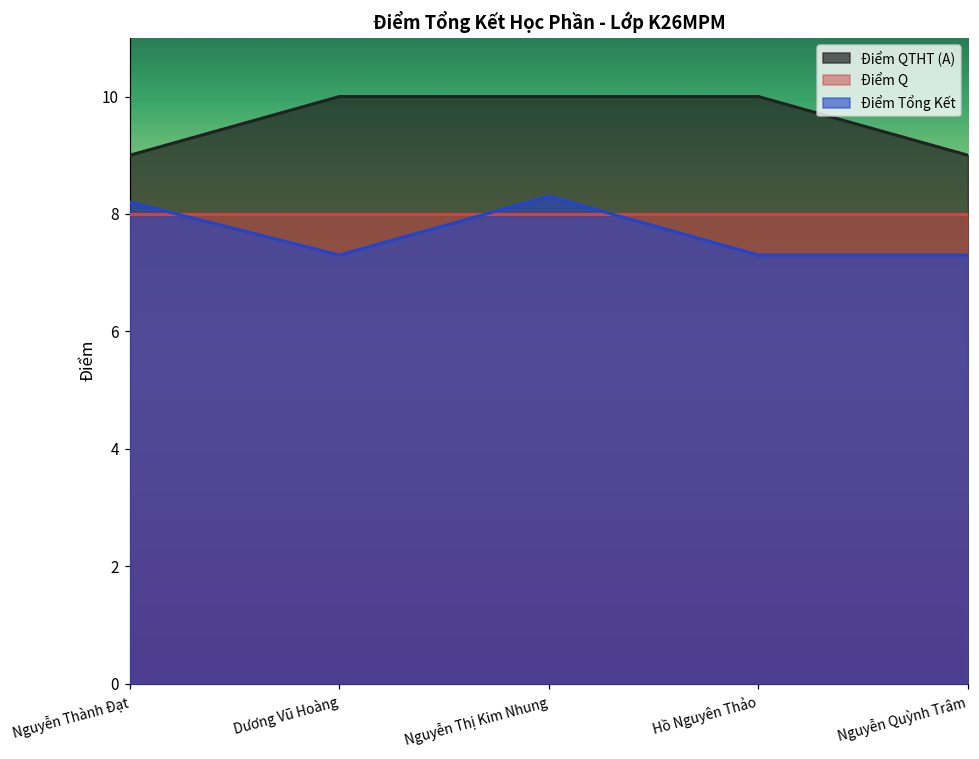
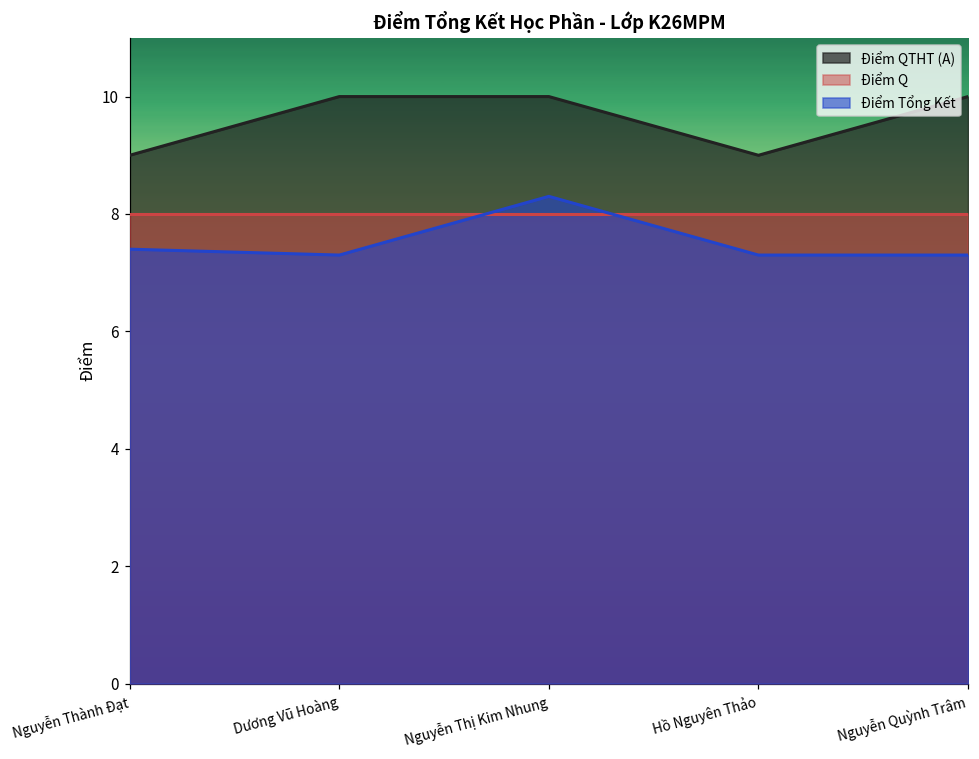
Điểm Tổng Kết, Nguyễn Thành Đạt: 8.2 -> 7.4
Điểm QTHT (A), Hồ Nguyên Thảo: 10 -> 9
Điểm QTHT (A), Nguyễn Quỳnh Trâm: 9 -> 10
